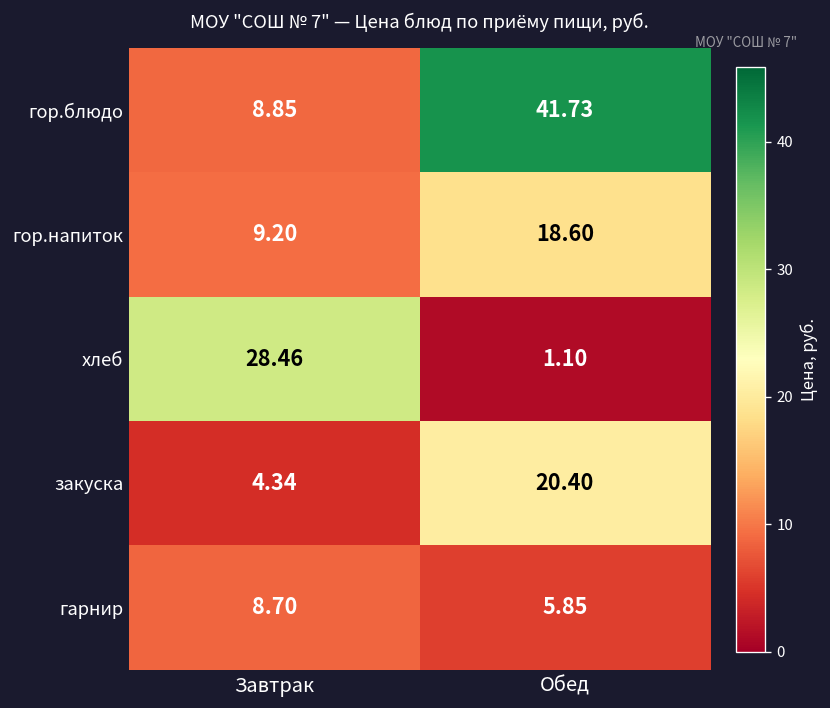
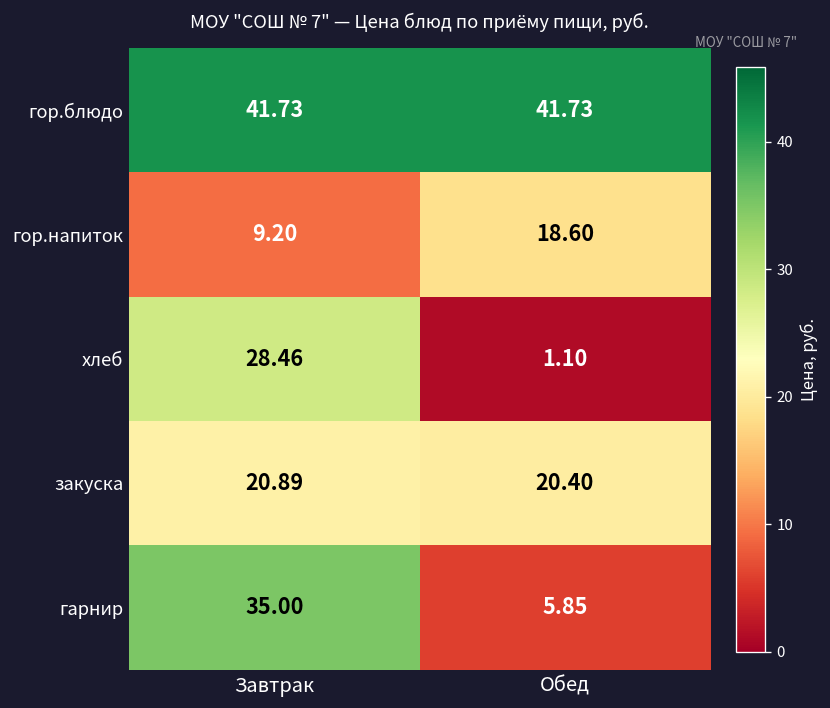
гор.блюдо, Завтрак: 8.85 -> 41.73
закуска, Завтрак: 4.34 -> 20.89
гарнир, Завтрак: 8.70 -> 35.00
